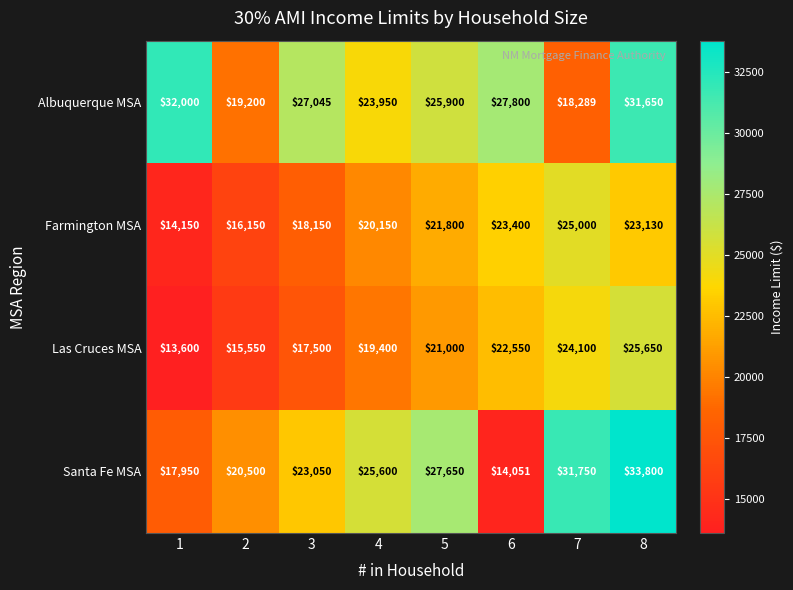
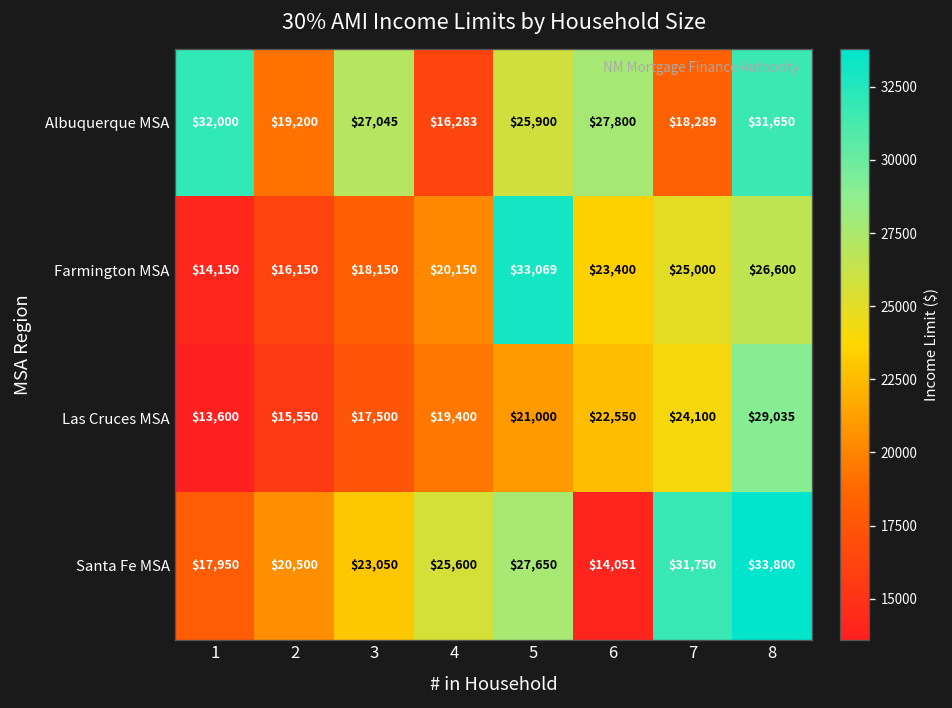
Albuquerque MSA, 4: $23,950 -> $16,283
Farmington MSA, 5: $21,800 -> $33,069
Farmington MSA, 8: $23,130 -> $26,600
Las Cruces MSA, 8: $25,650 -> $29,035
